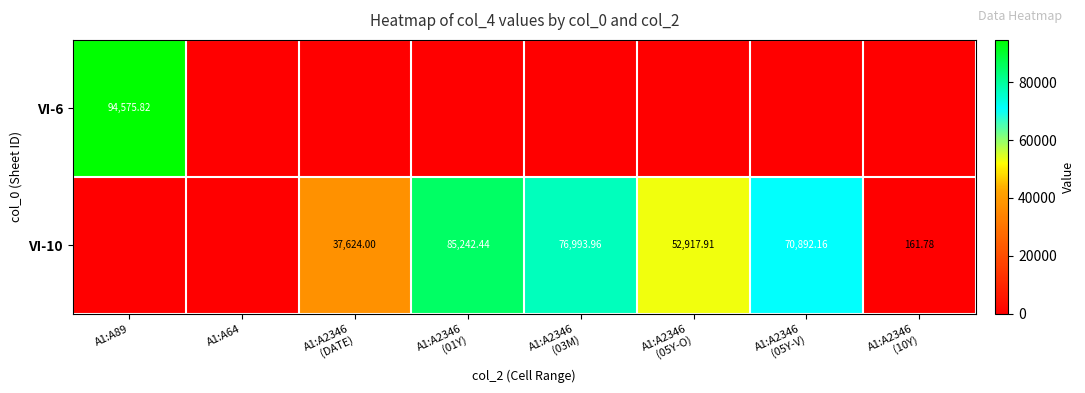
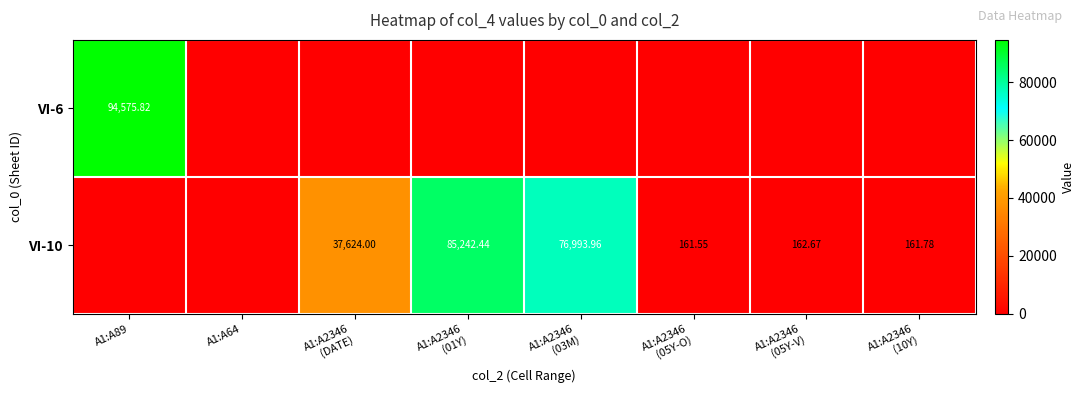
VI-10, A1:A2346 (05Y-O): 52,917.91 -> 161.55
VI-10, A1:A2346 (05Y-V): 70,892.16 -> 162.67
